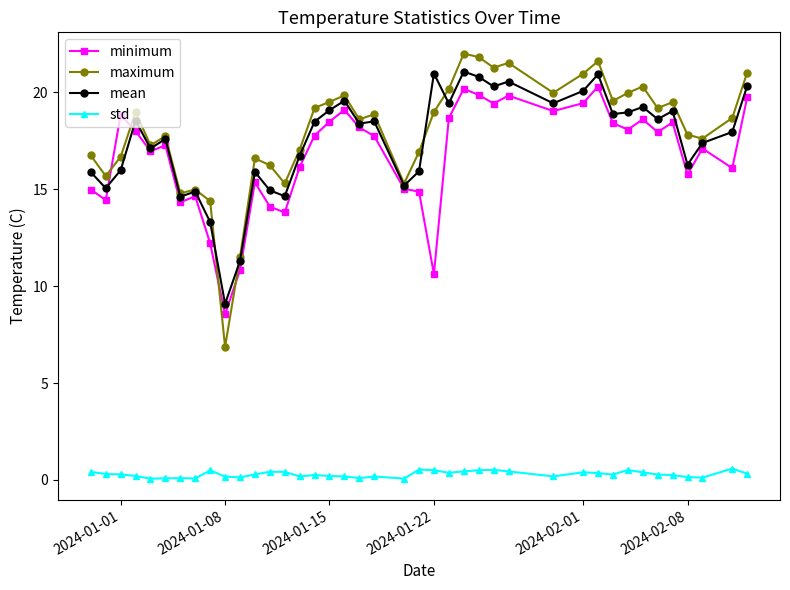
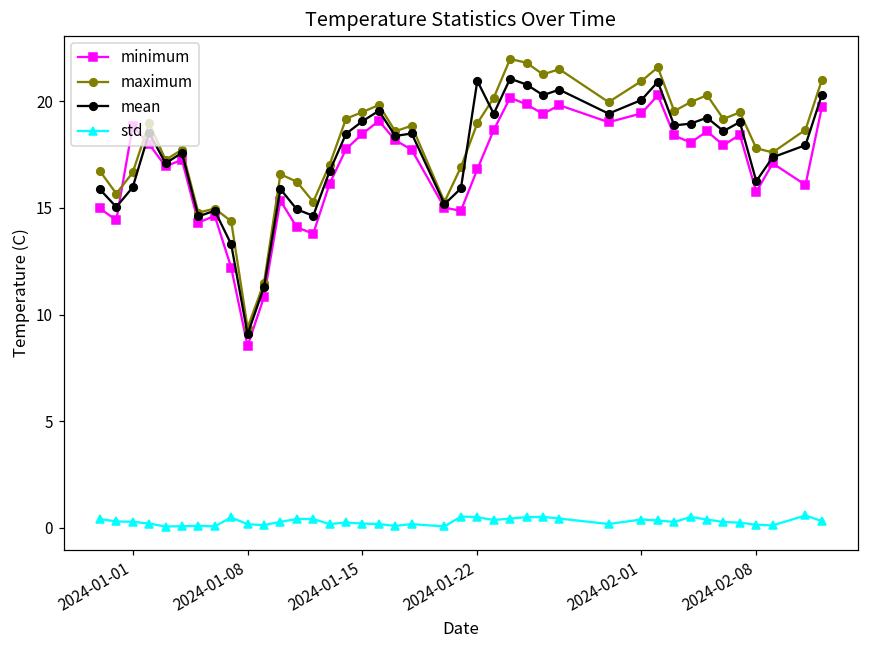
maximum, 2024-01-08: 6.9 -> 9.4
minimum, 2024-01-22: 10.6 -> 16.8
